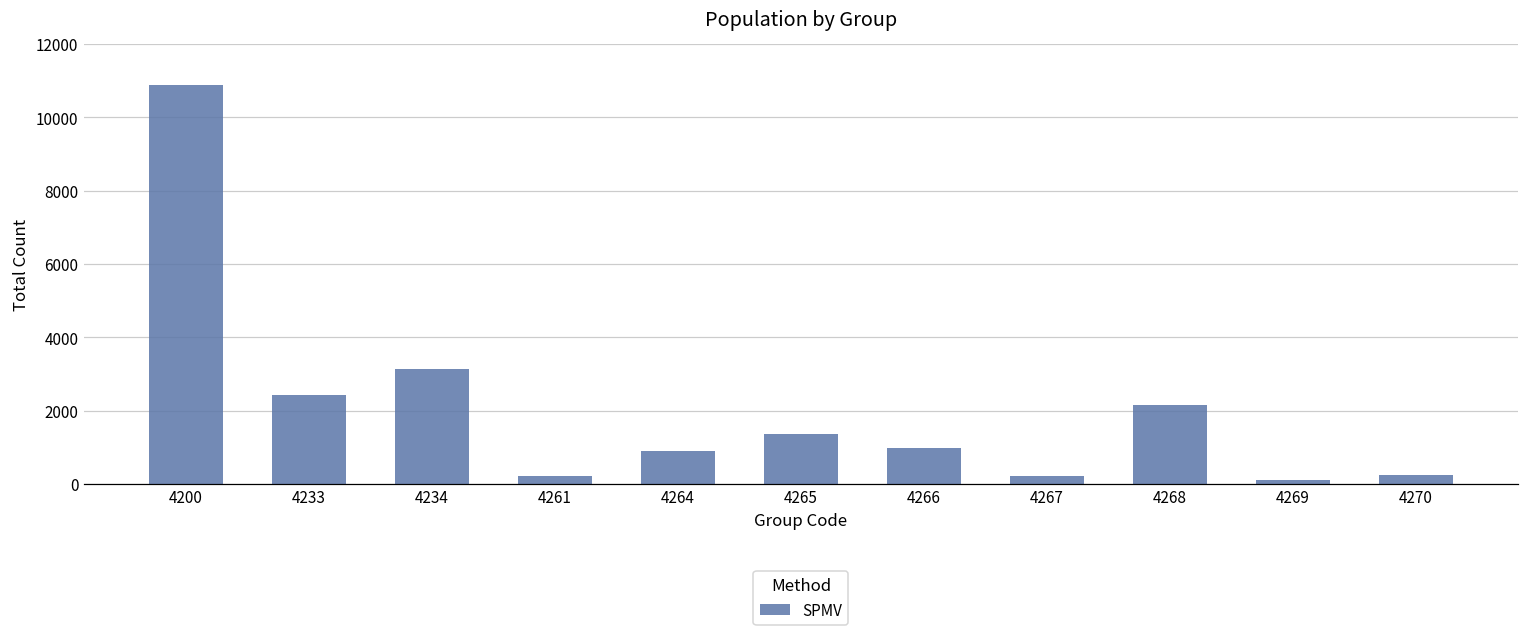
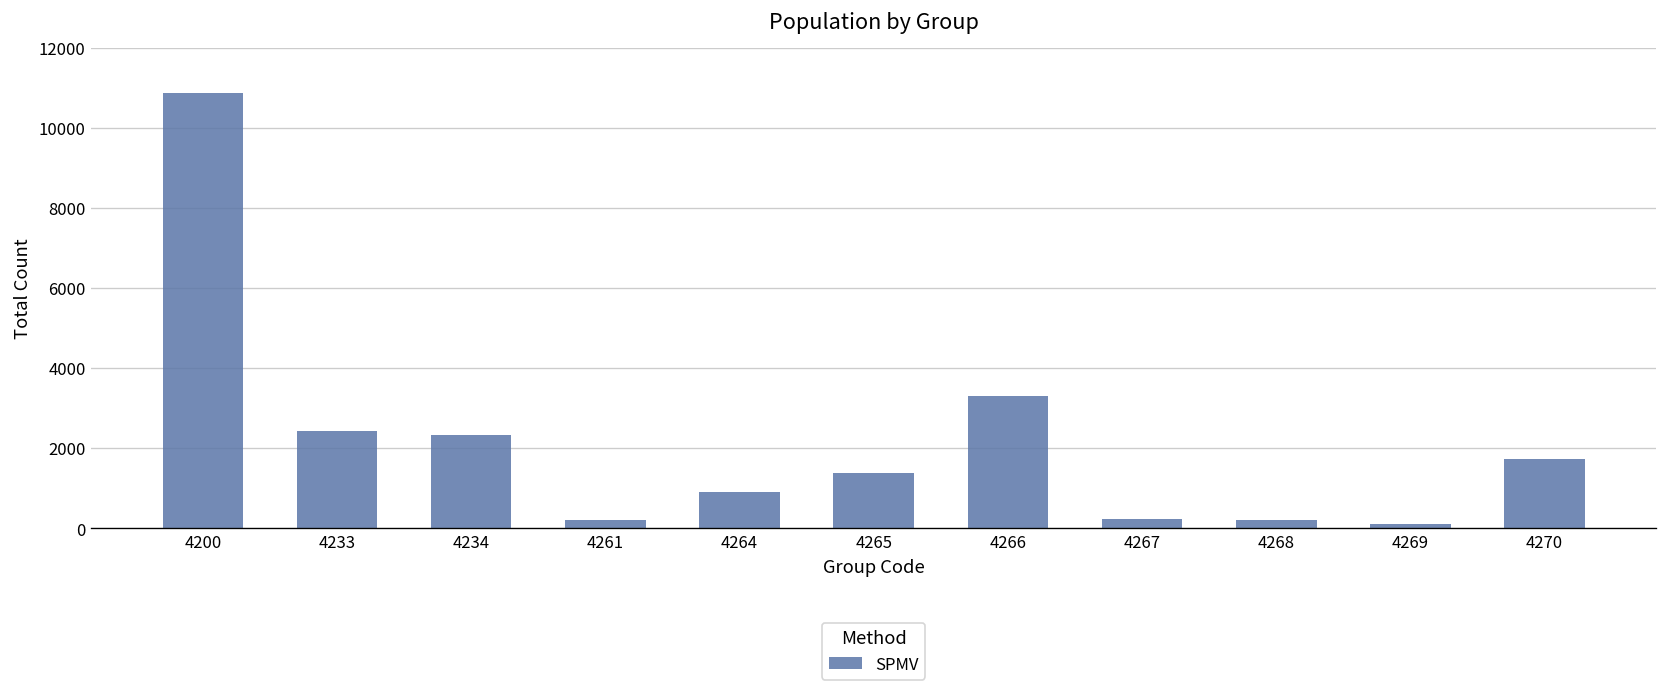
4234: 3100 -> 2300
4266: 1000 -> 3300
4268: 2200 -> 200
4270: 300 -> 1700
